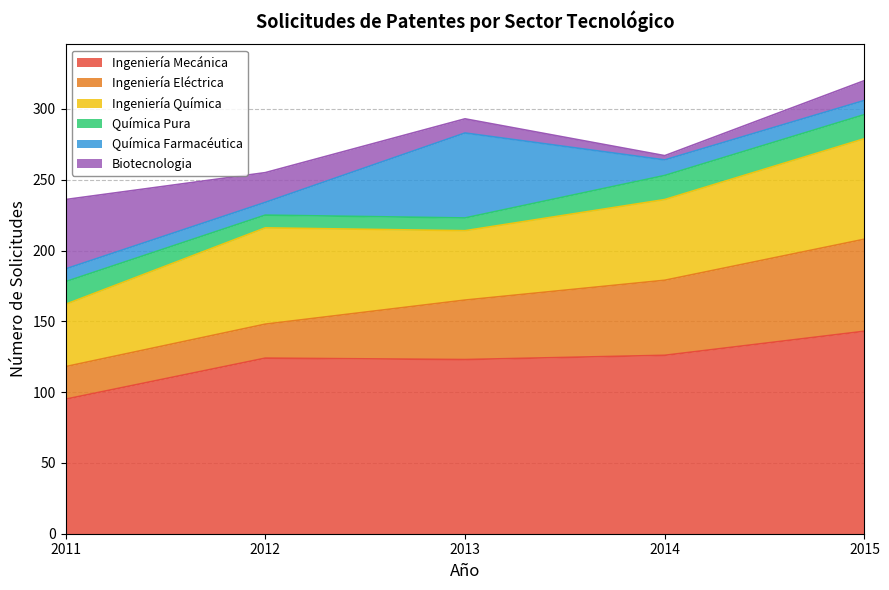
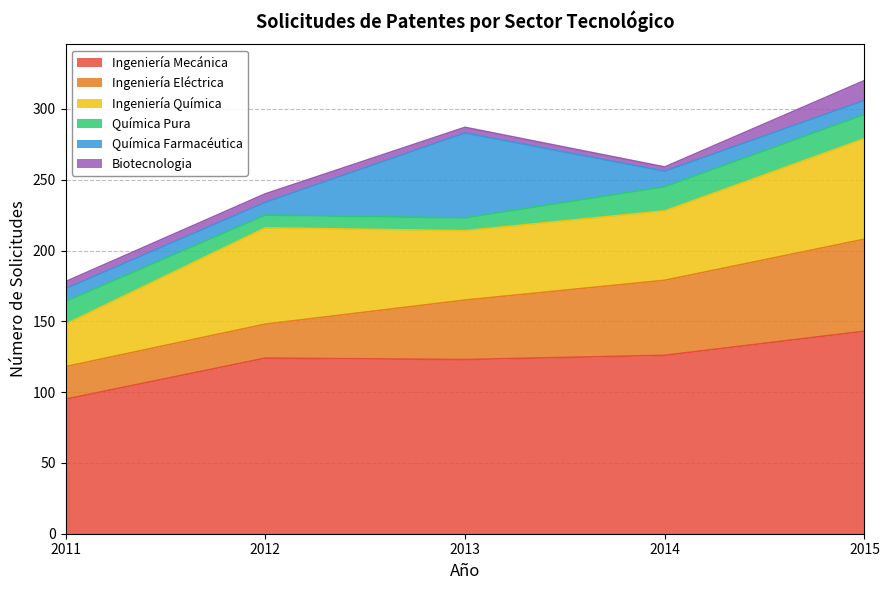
Ingeniería Química, 2011: 44 -> 30
Biotecnologia, 2011: 49 -> 5
Biotecnologia, 2012: 21 -> 6
Biotecnologia, 2013: 10 -> 4
Ingeniería Química, 2014: 57 -> 49
